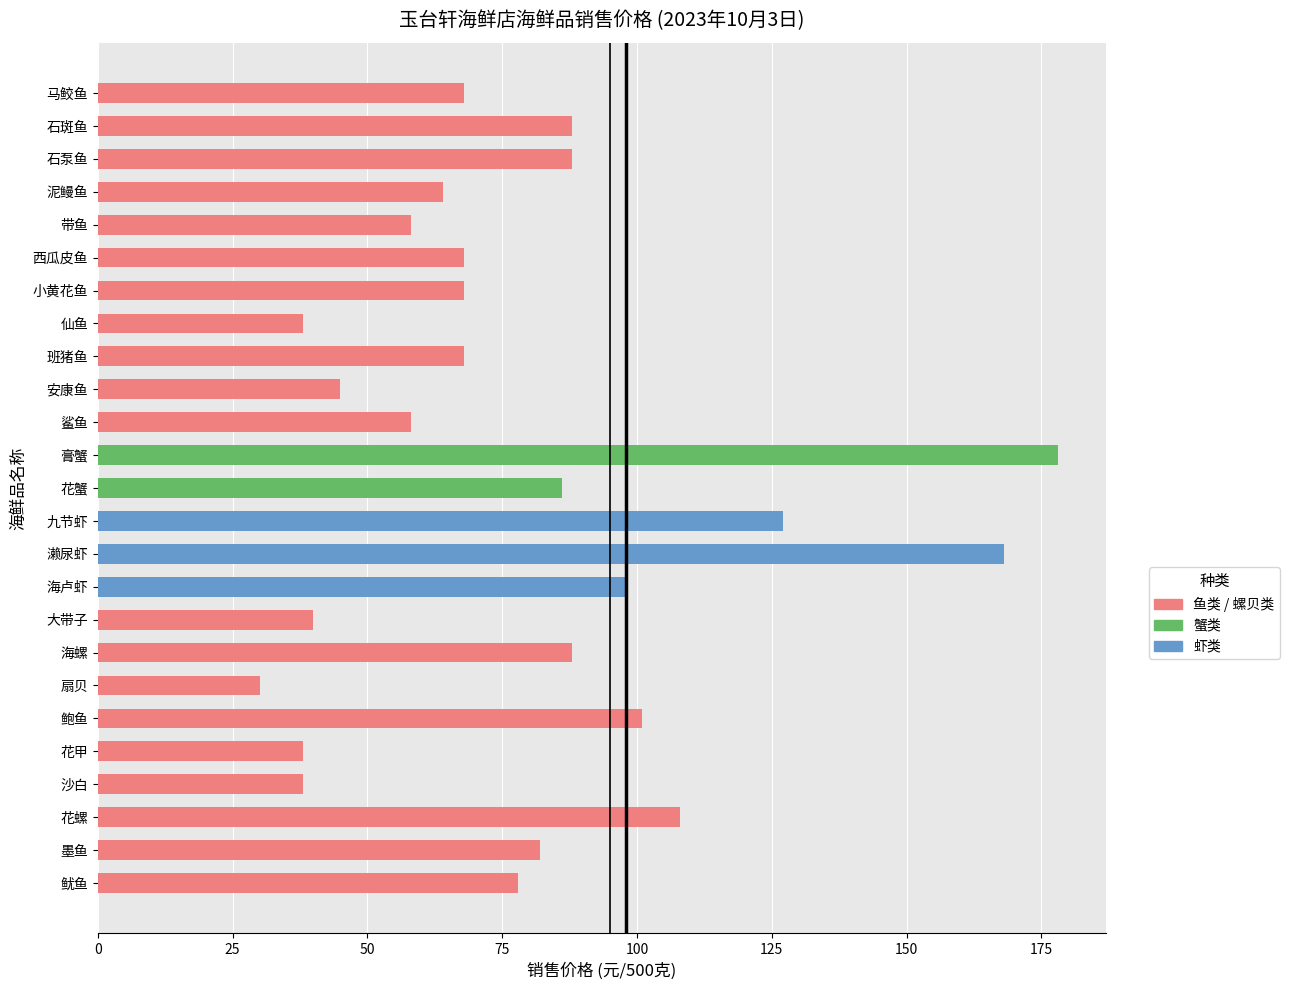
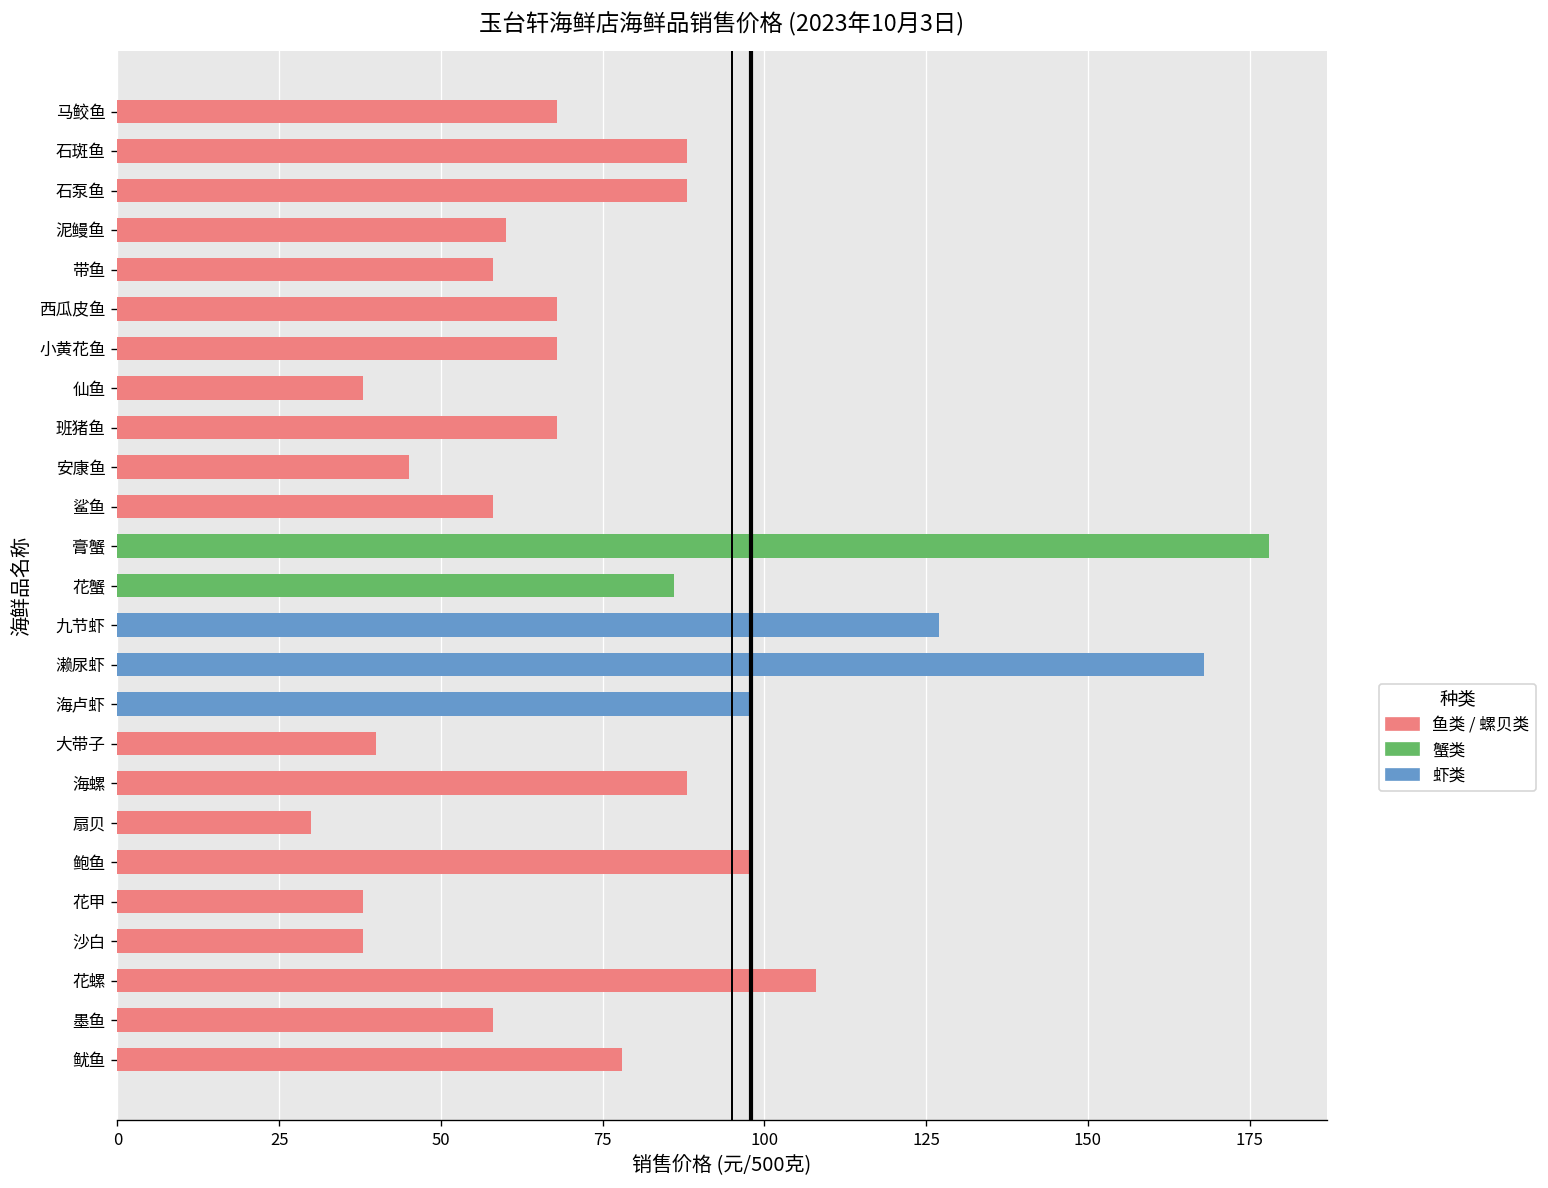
泥鳗鱼: 64 -> 60
鲍鱼: 101 -> 98
墨鱼: 82 -> 58
